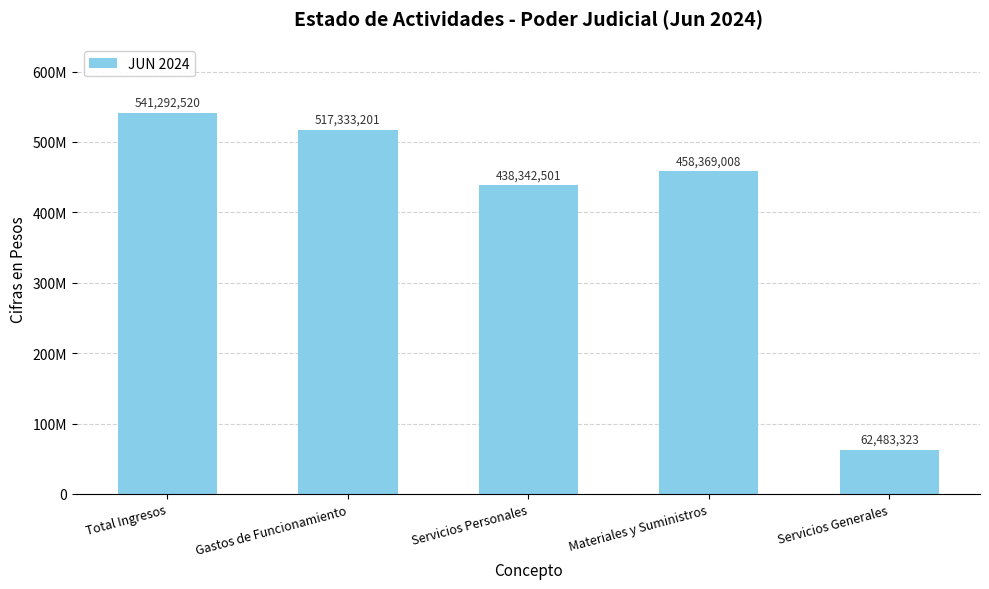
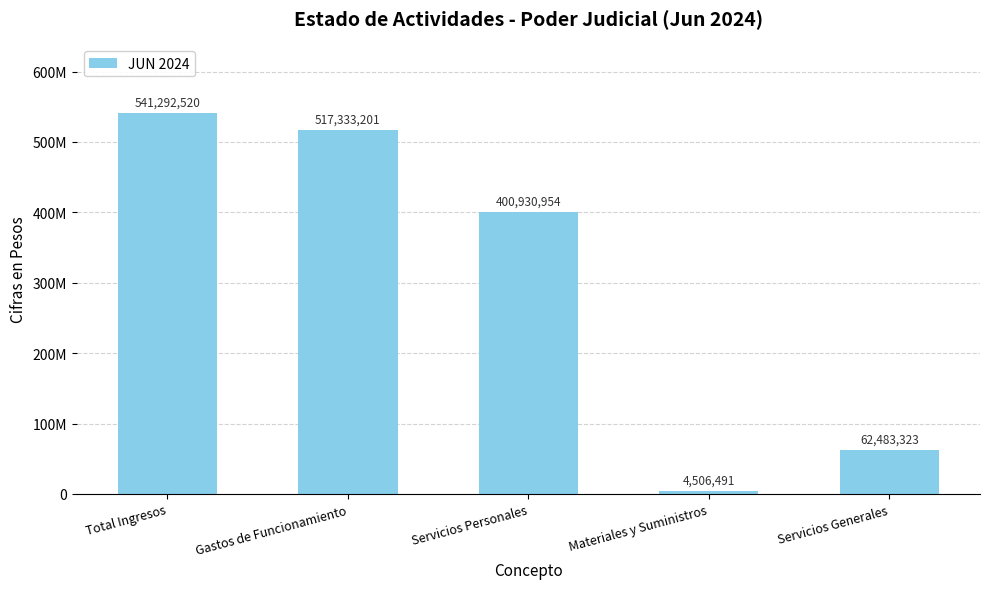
Servicios Personales: 438,342,501 -> 400,930,954
Materiales y Suministros: 458,369,008 -> 4,506,491
